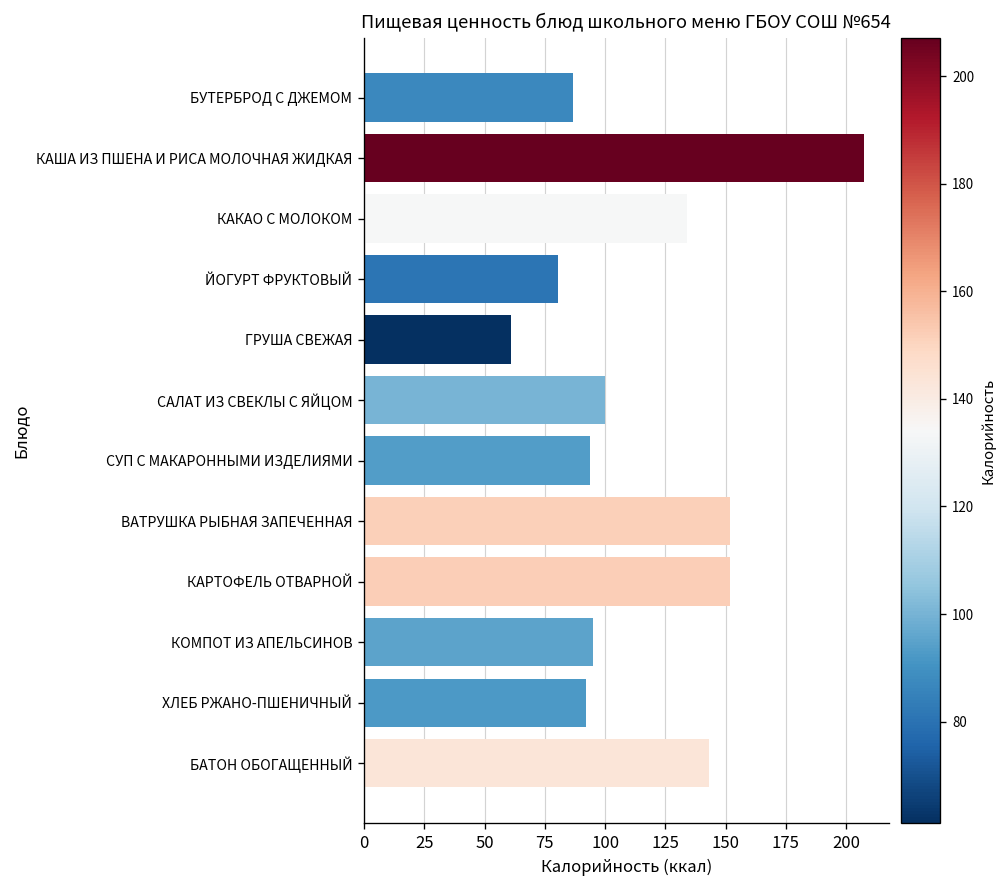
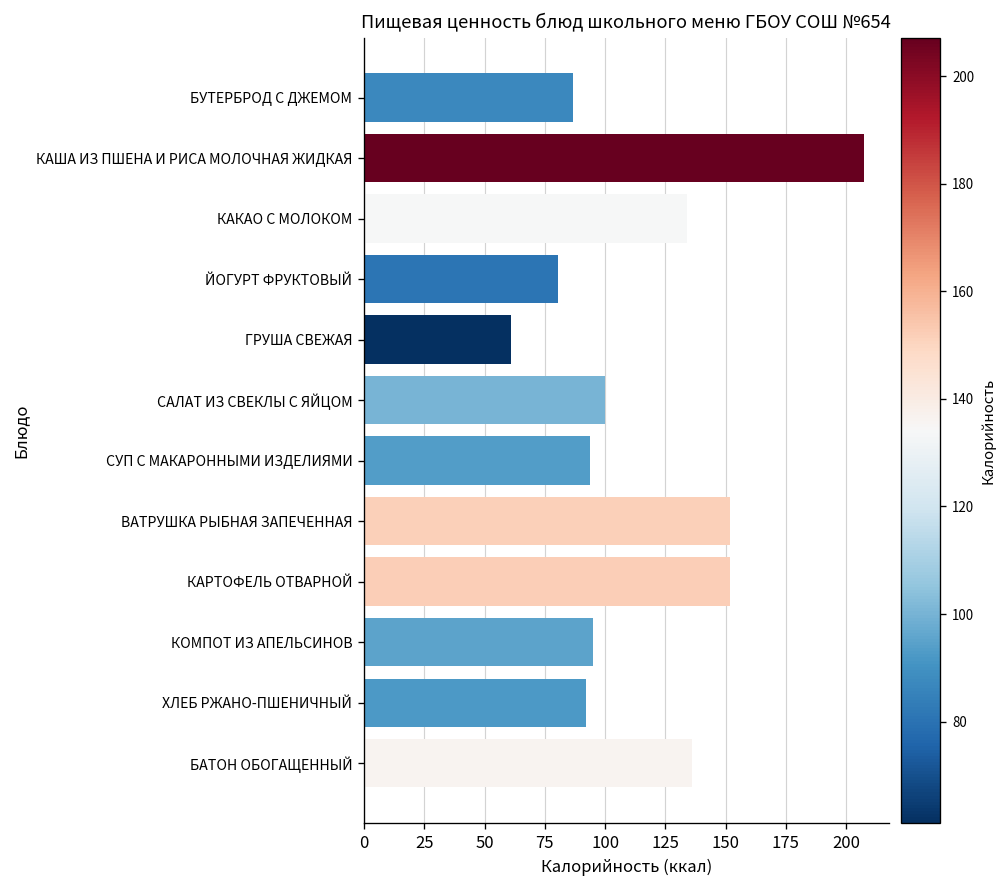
БАТОН ОБОГАЩЕННЫЙ: 143 -> 136
